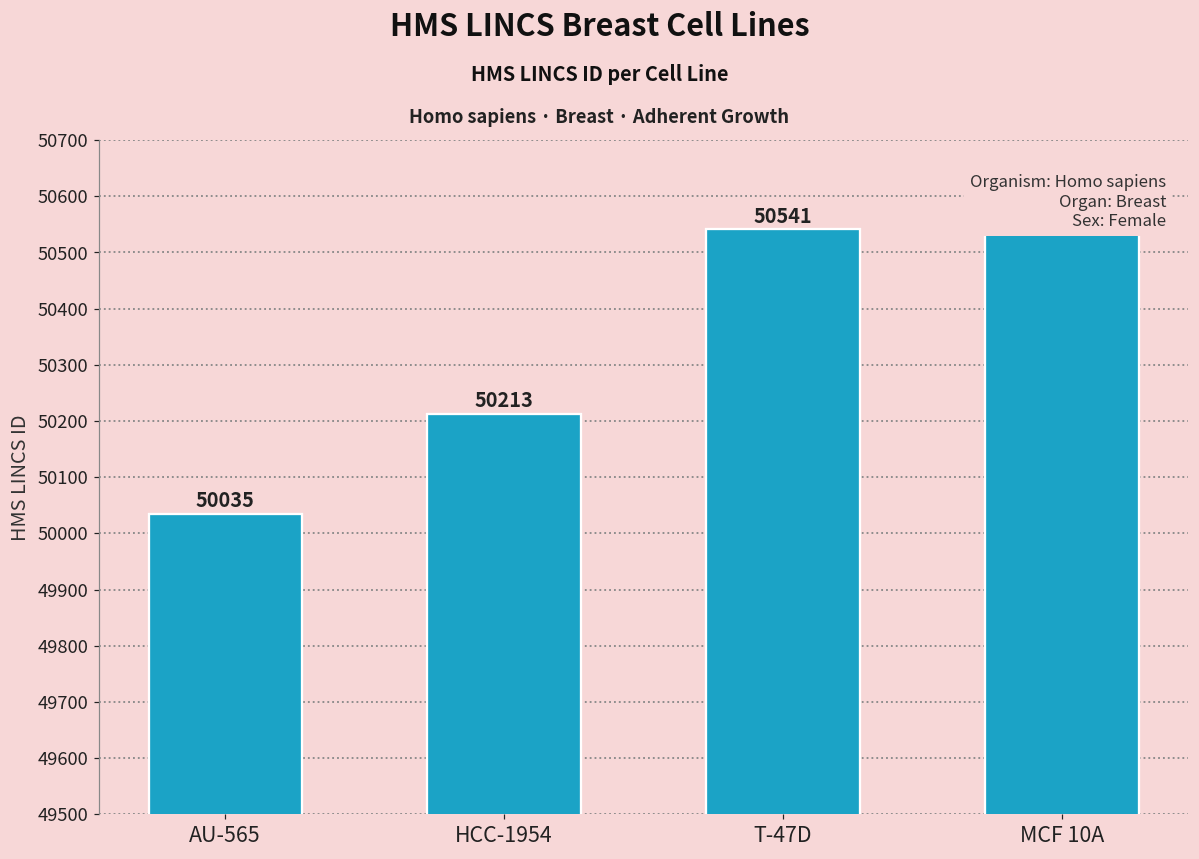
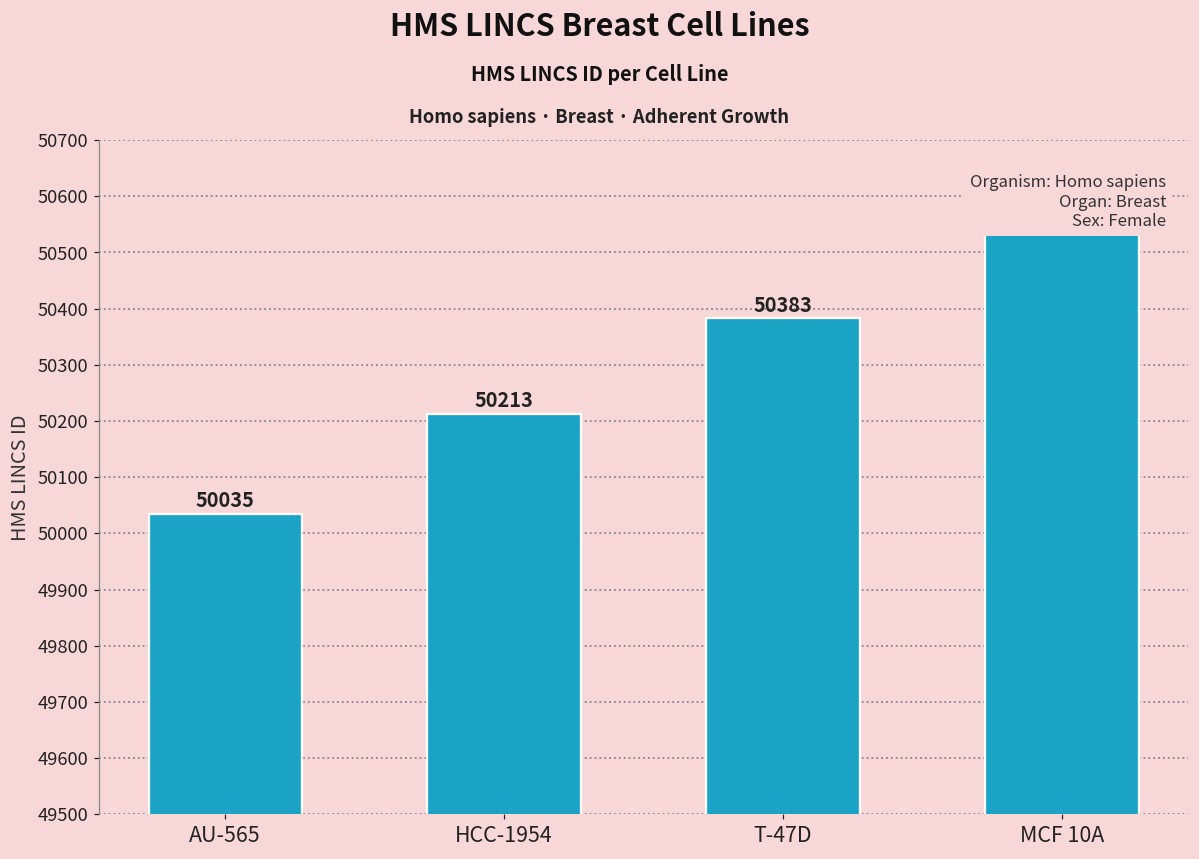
T-47D: 50541 -> 50383
